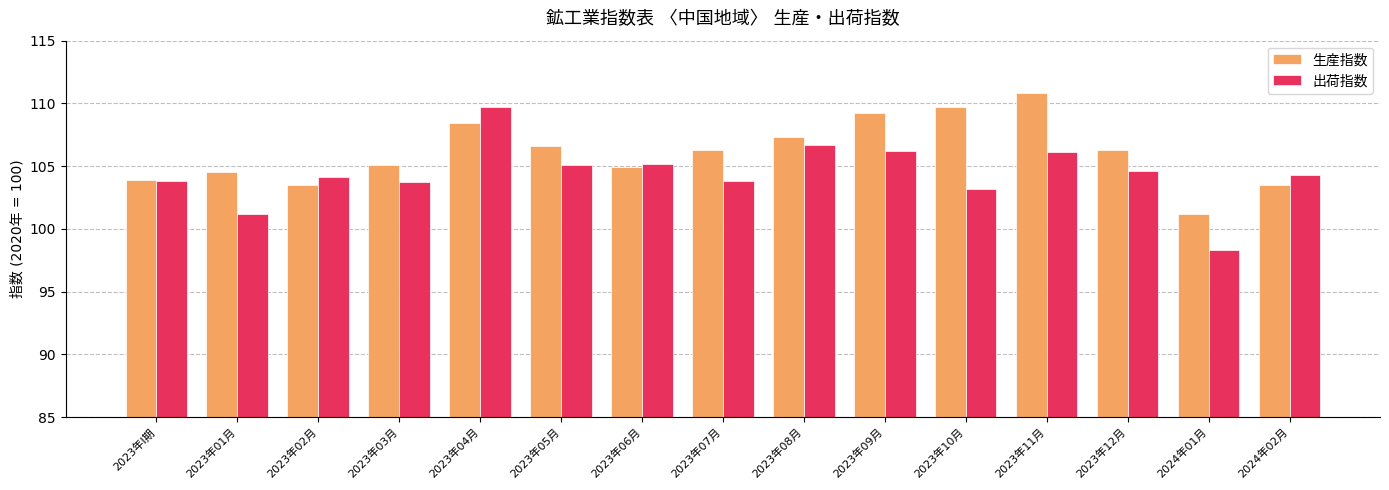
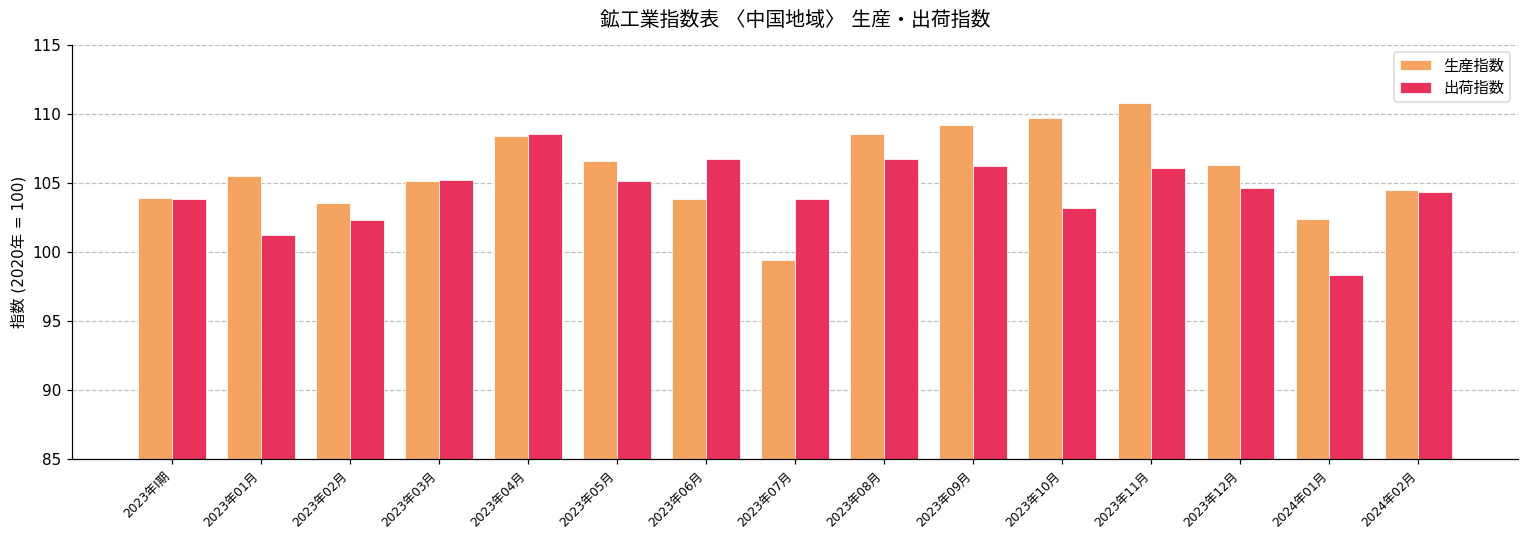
生産指数, 2023年01月: 104.5 -> 105.5
出荷指数, 2023年02月: 104.1 -> 102.3
出荷指数, 2023年03月: 103.7 -> 105.2
出荷指数, 2023年04月: 109.7 -> 108.5
生産指数, 2023年06月: 104.9 -> 103.8
出荷指数, 2023年06月: 105.2 -> 106.7
生産指数, 2023年07月: 106.3 -> 99.4
生産指数, 2023年08月: 107.3 -> 108.5
生産指数, 2024年01月: 101.2 -> 102.4
生産指数, 2024年02月: 103.5 -> 104.5
